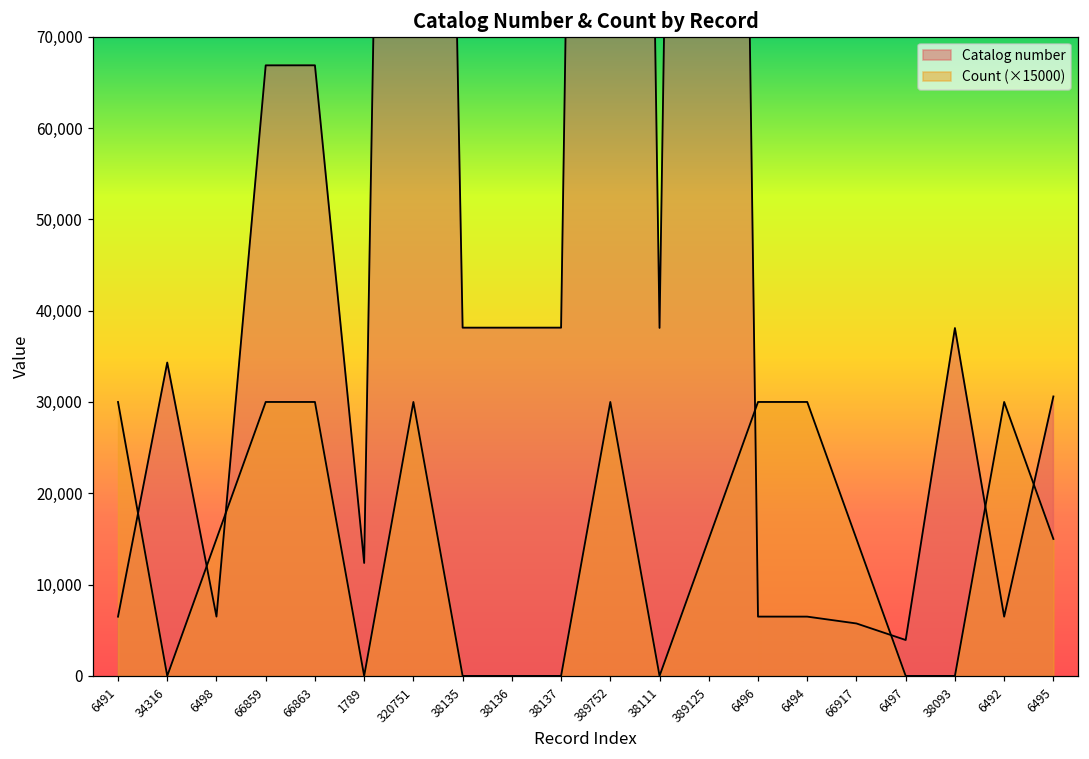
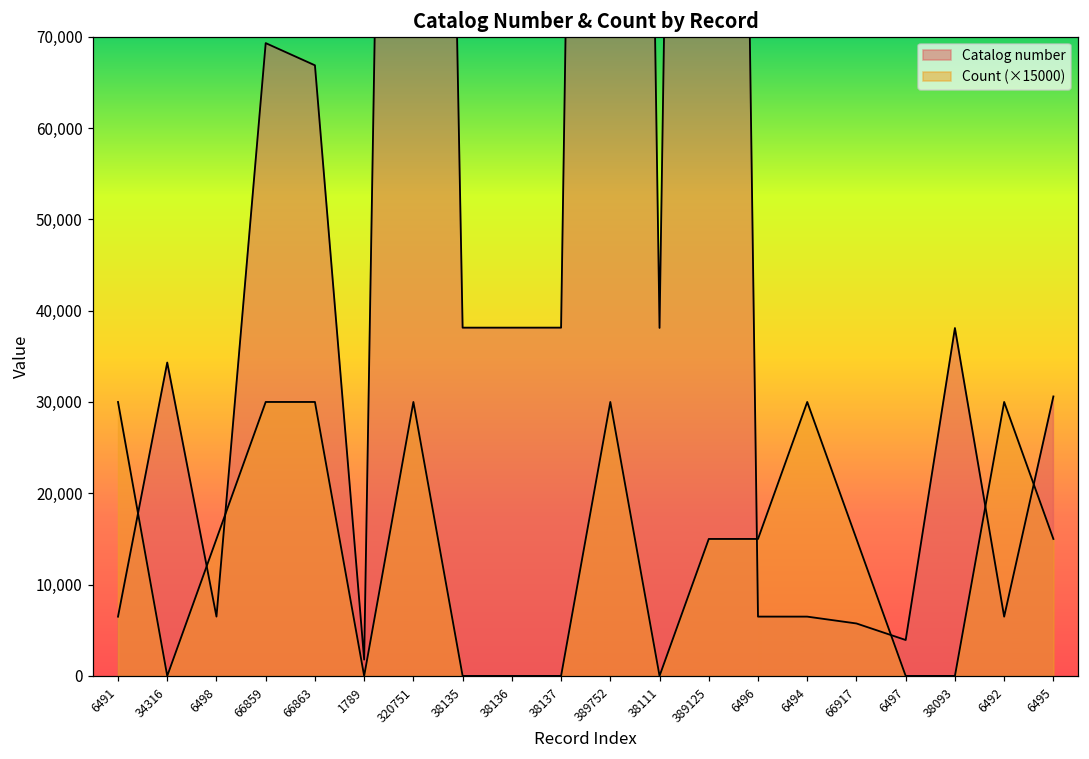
Catalog number, 66859: 67,000 -> 69,000
Catalog number, 1789: 12,000 -> 2,000
Count (×15000), 6496: 30,000 -> 15,000
